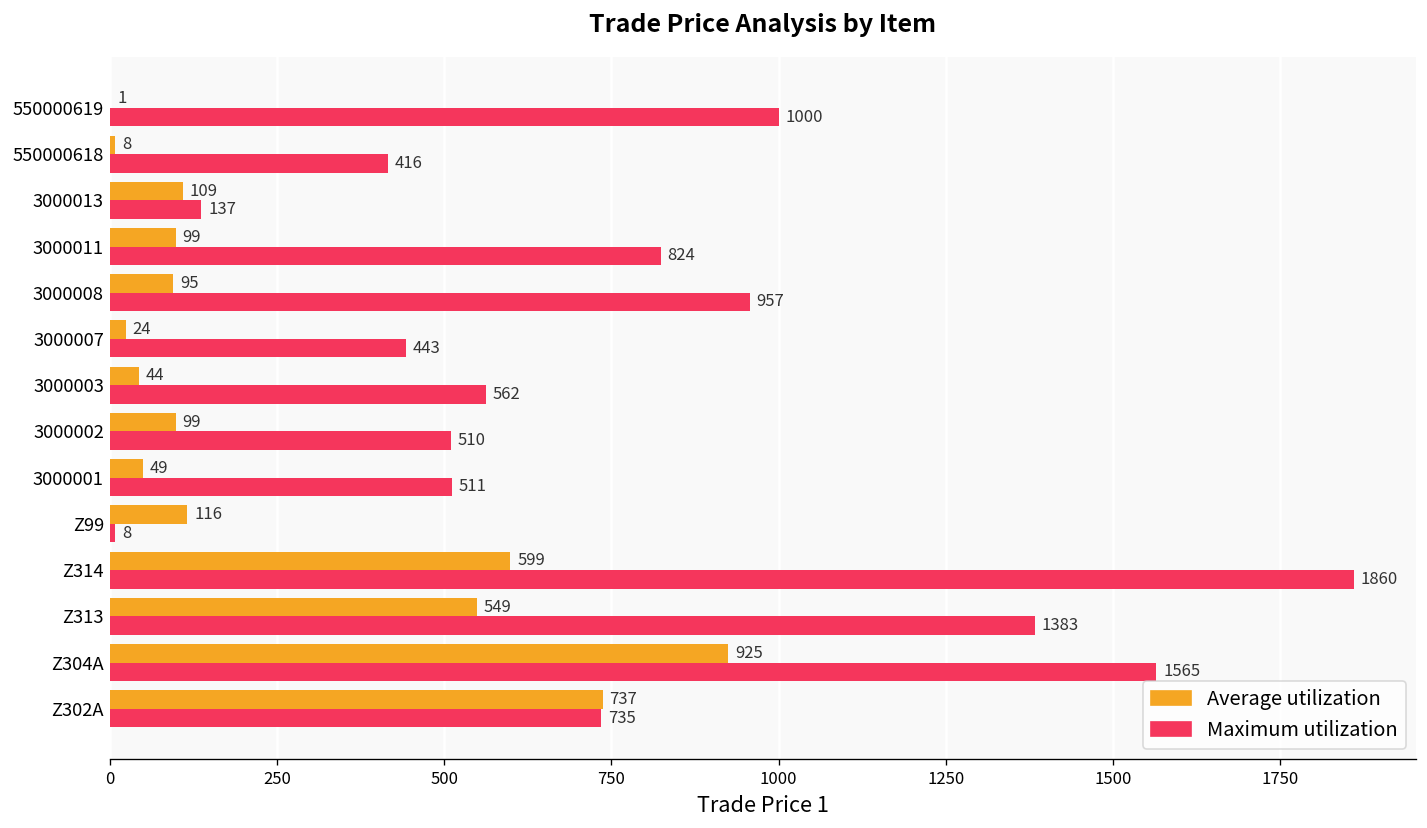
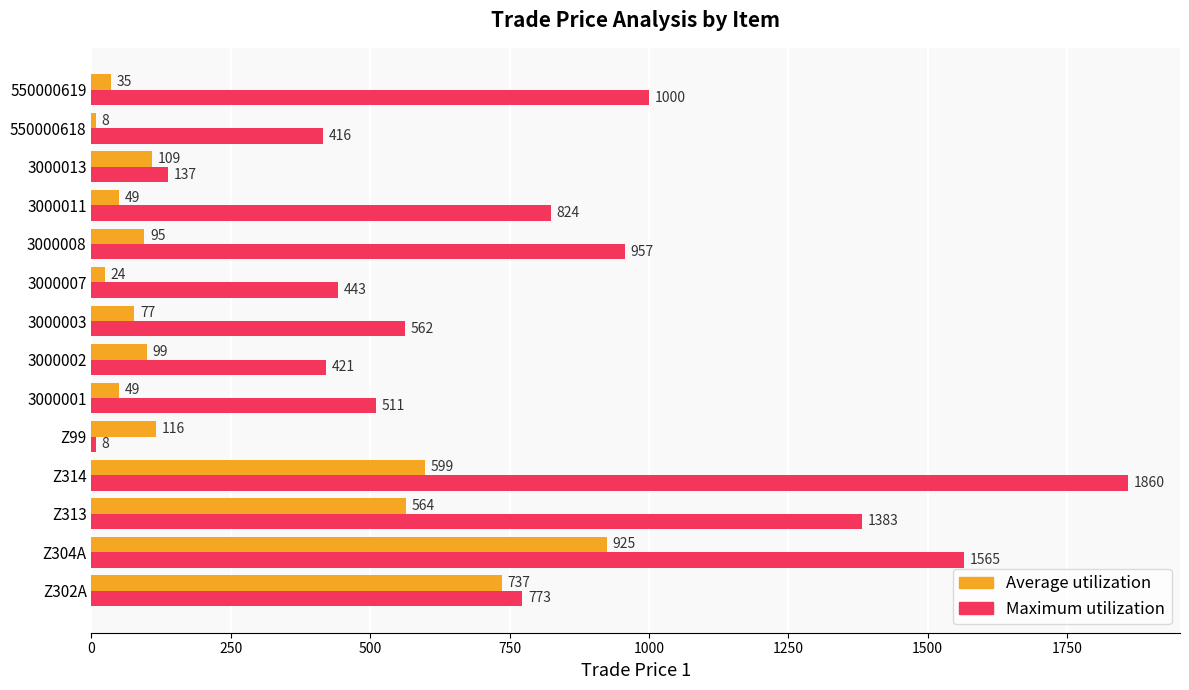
Average utilization, 550000619: 1 -> 35
Average utilization, 3000011: 99 -> 49
Average utilization, 3000003: 44 -> 77
Maximum utilization, 3000002: 510 -> 421
Average utilization, Z313: 549 -> 564
Maximum utilization, Z302A: 735 -> 773
